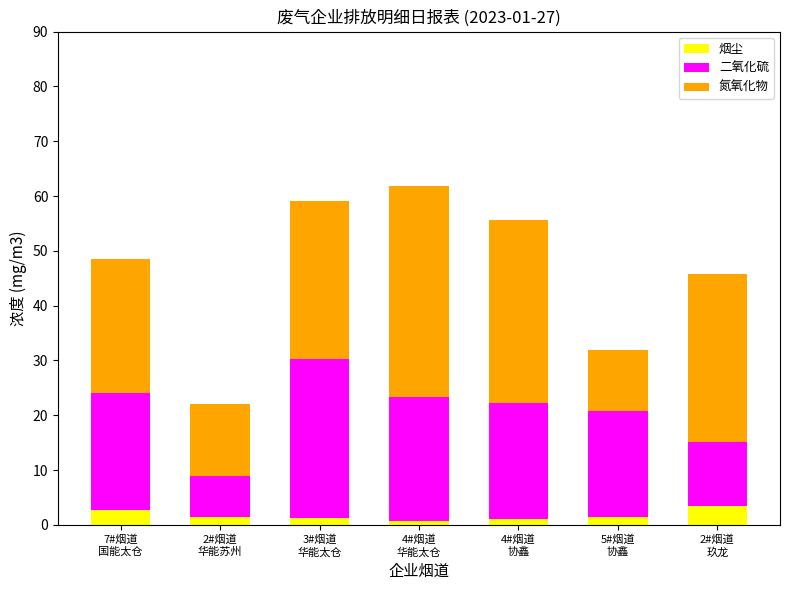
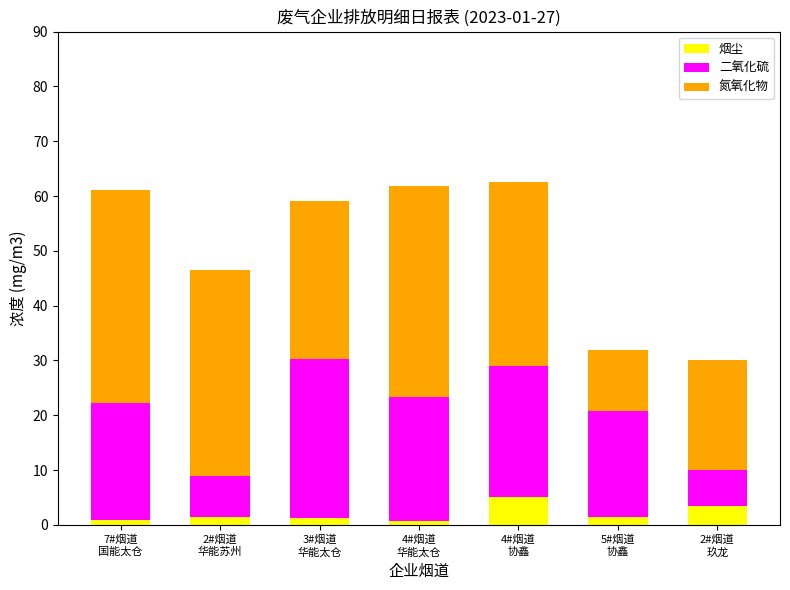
烟尘, 7#烟道 国能太仓: 3 -> 1
氮氧化物, 7#烟道 国能太仓: 24 -> 39
氮氧化物, 2#烟道 华能苏州: 13 -> 38
烟尘, 4#烟道 协鑫: 1 -> 5
二氧化硫, 4#烟道 协鑫: 21 -> 24
二氧化硫, 2#烟道 玖龙: 12 -> 7
氮氧化物, 2#烟道 玖龙: 31 -> 20
